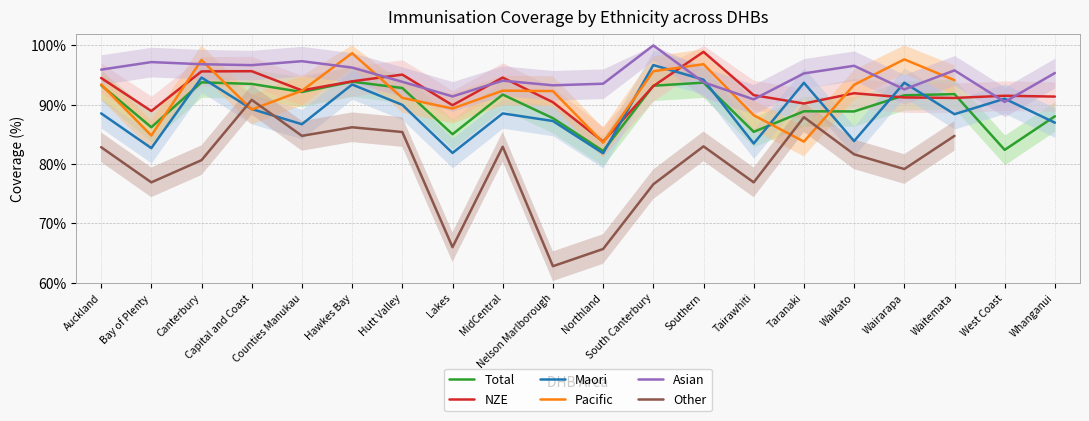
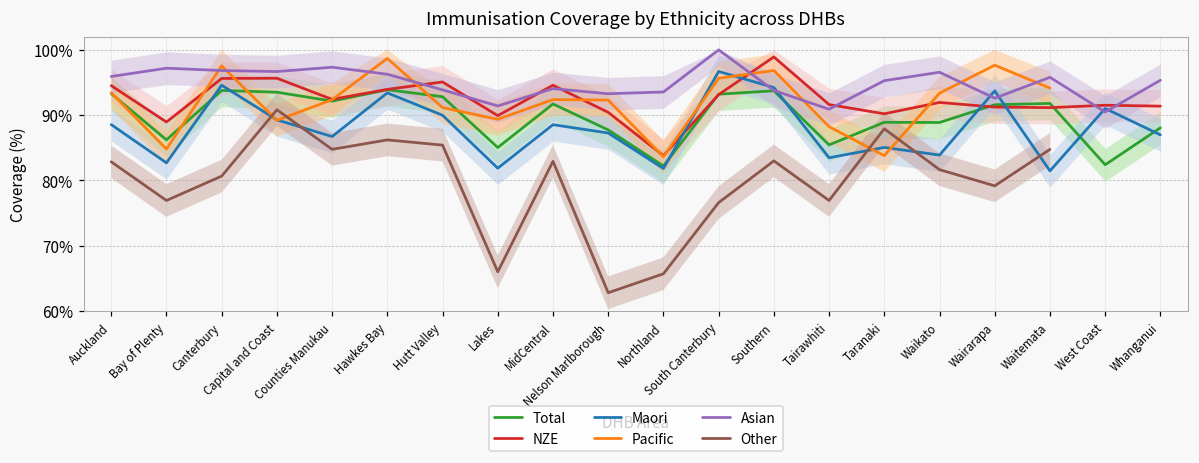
Maori, Taranaki: 94% -> 85%
Maori, Waitemata: 88% -> 81%
